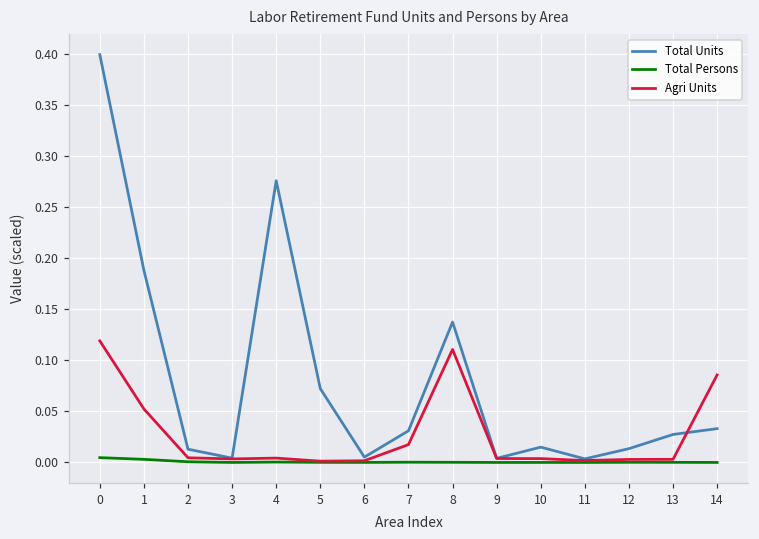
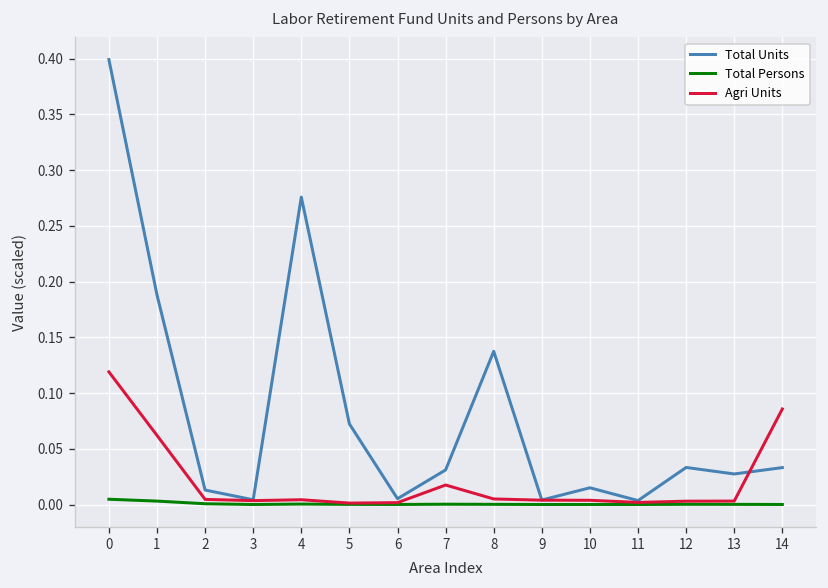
Agri Units, 1: 0.05 -> 0.06
Agri Units, 8: 0.11 -> 0.01
Total Units, 12: 0.01 -> 0.03
